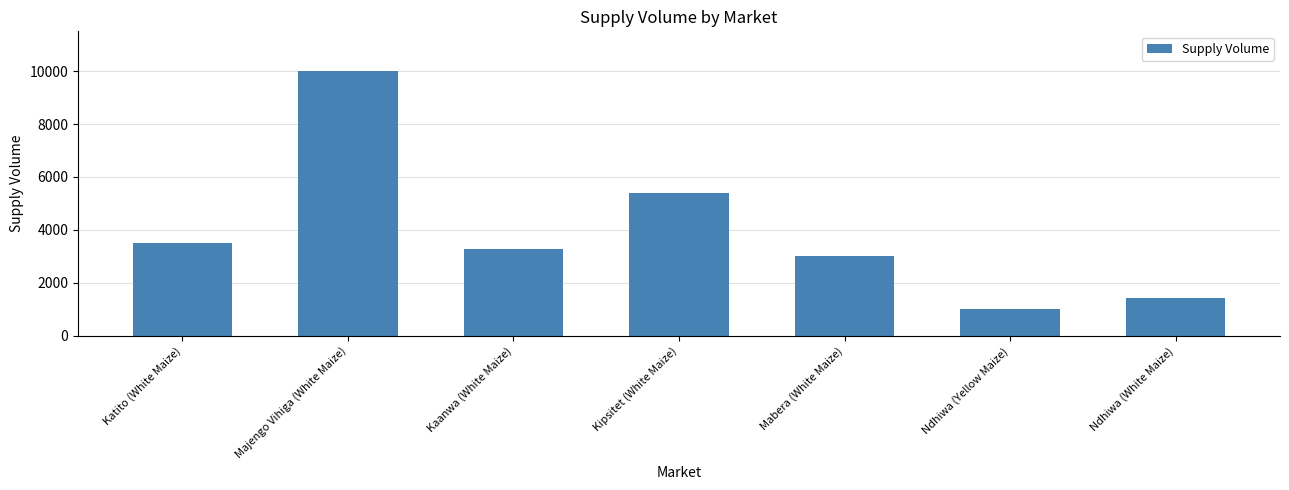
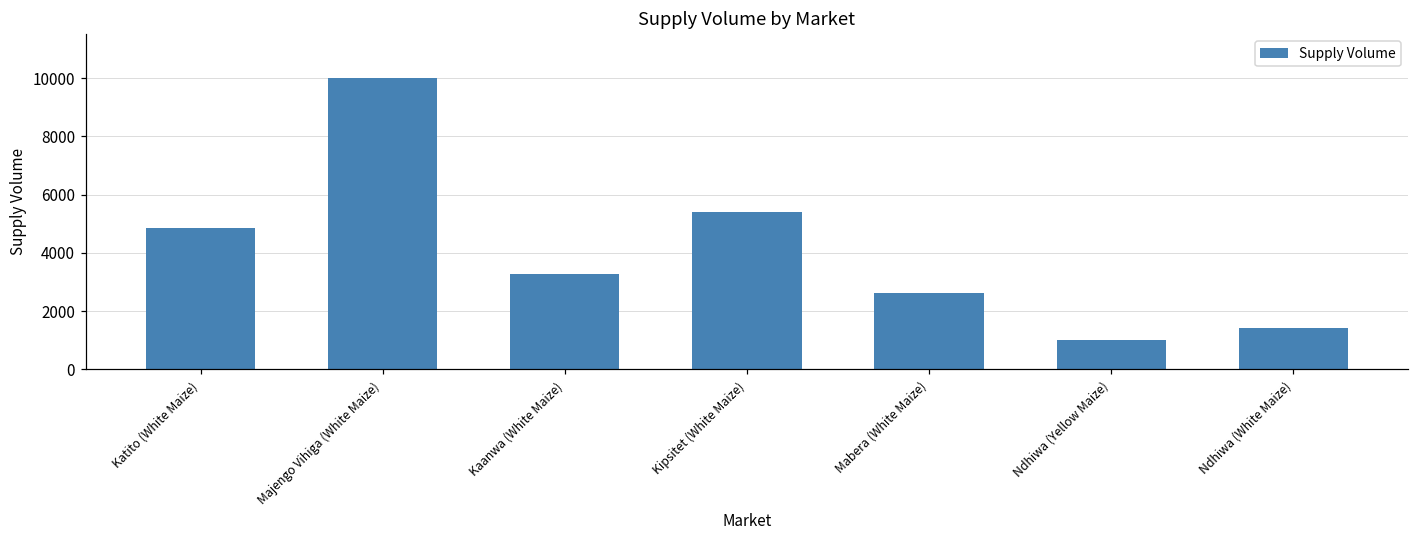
Katito (White Maize): 3500 -> 4900
Mabera (White Maize): 3000 -> 2600
